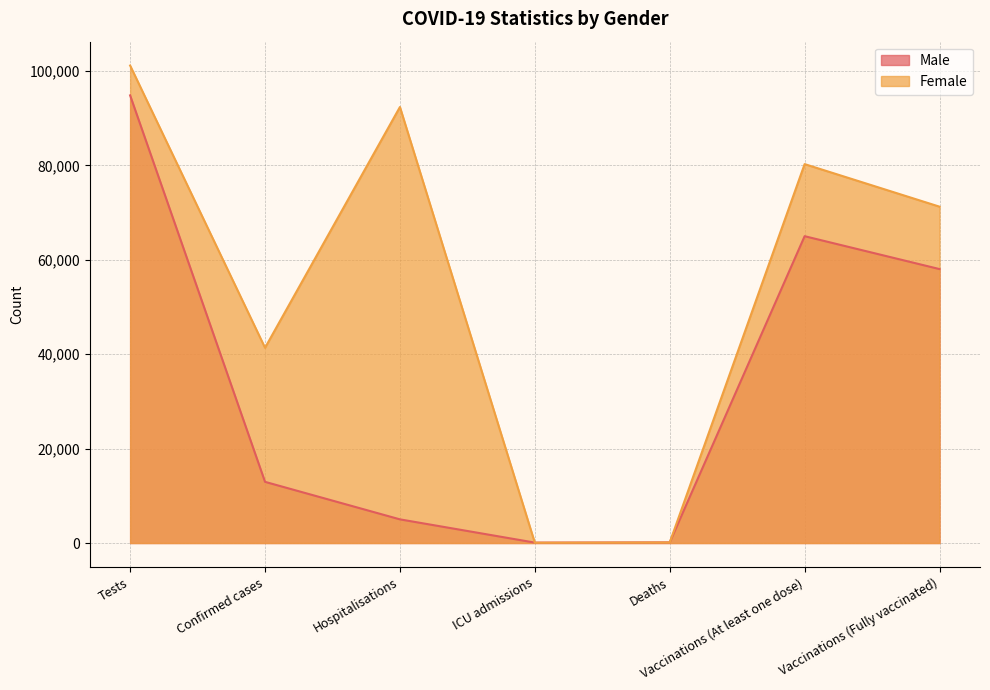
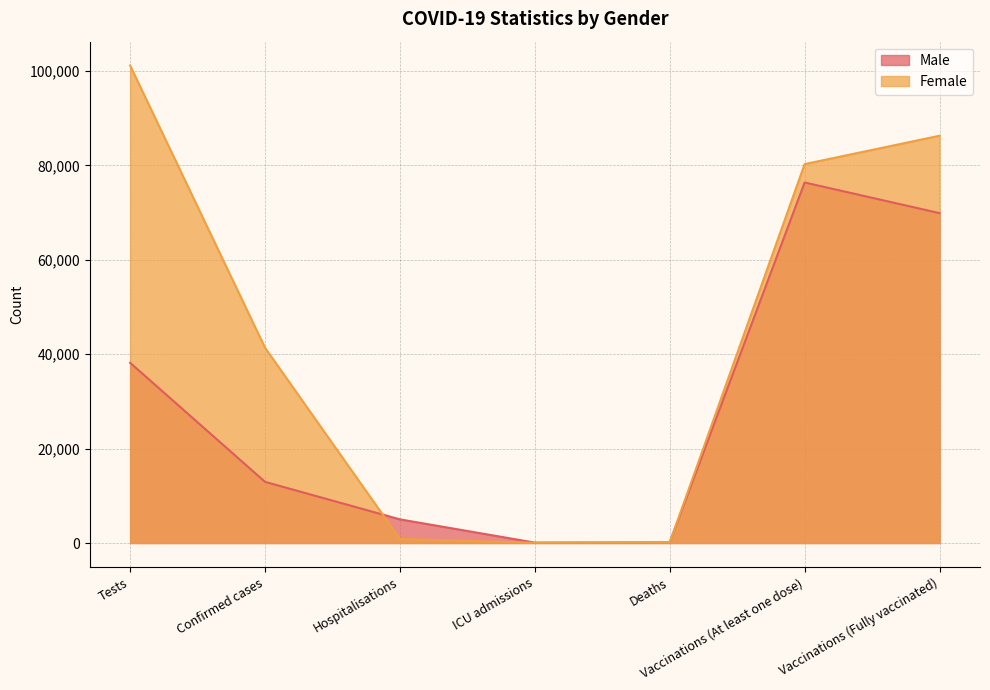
Male, Tests: 95,000 -> 38,000
Female, Hospitalisations: 92,000 -> 1,000
Male, Vaccinations (At least one dose): 65,000 -> 76,000
Male, Vaccinations (Fully vaccinated): 58,000 -> 70,000
Female, Vaccinations (Fully vaccinated): 71,000 -> 86,000
